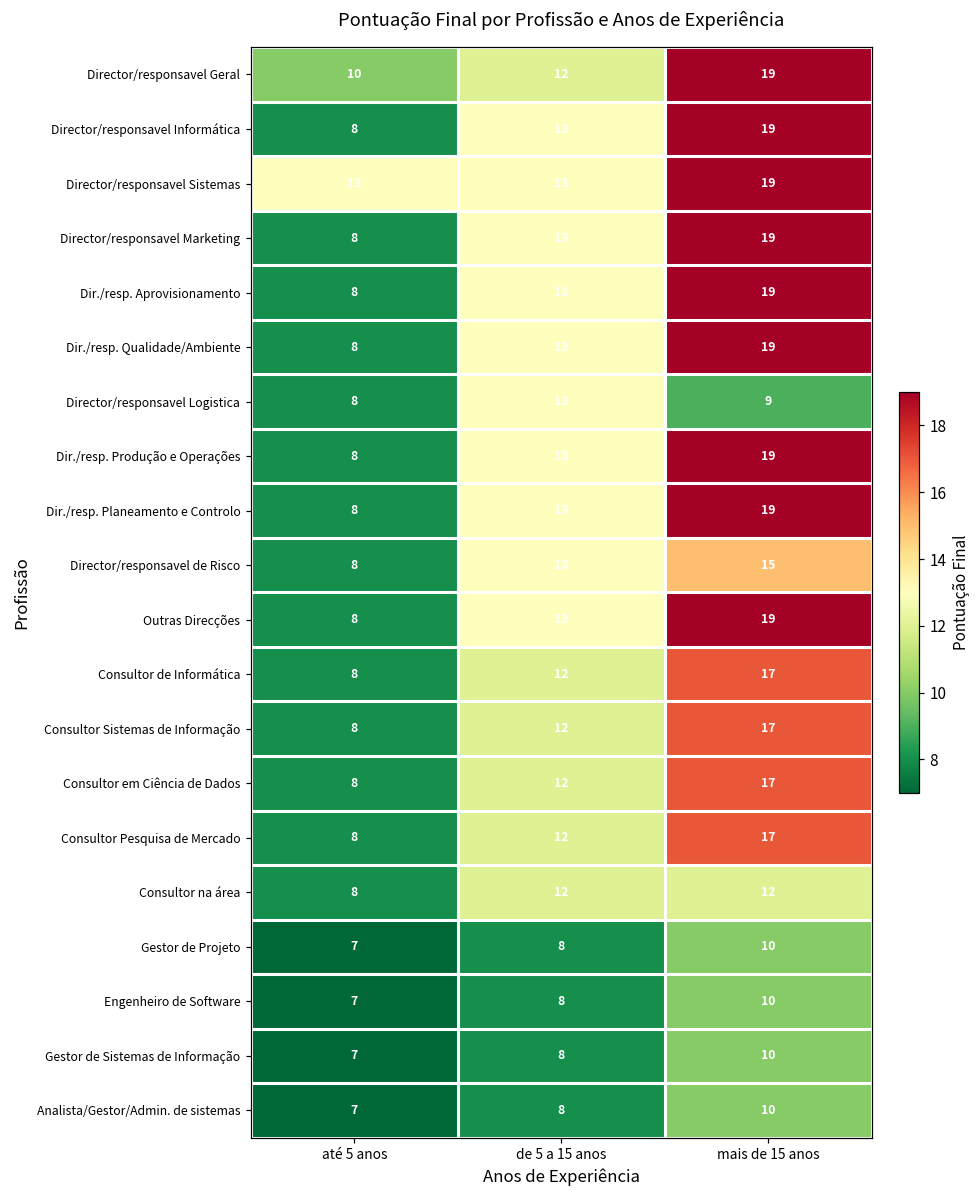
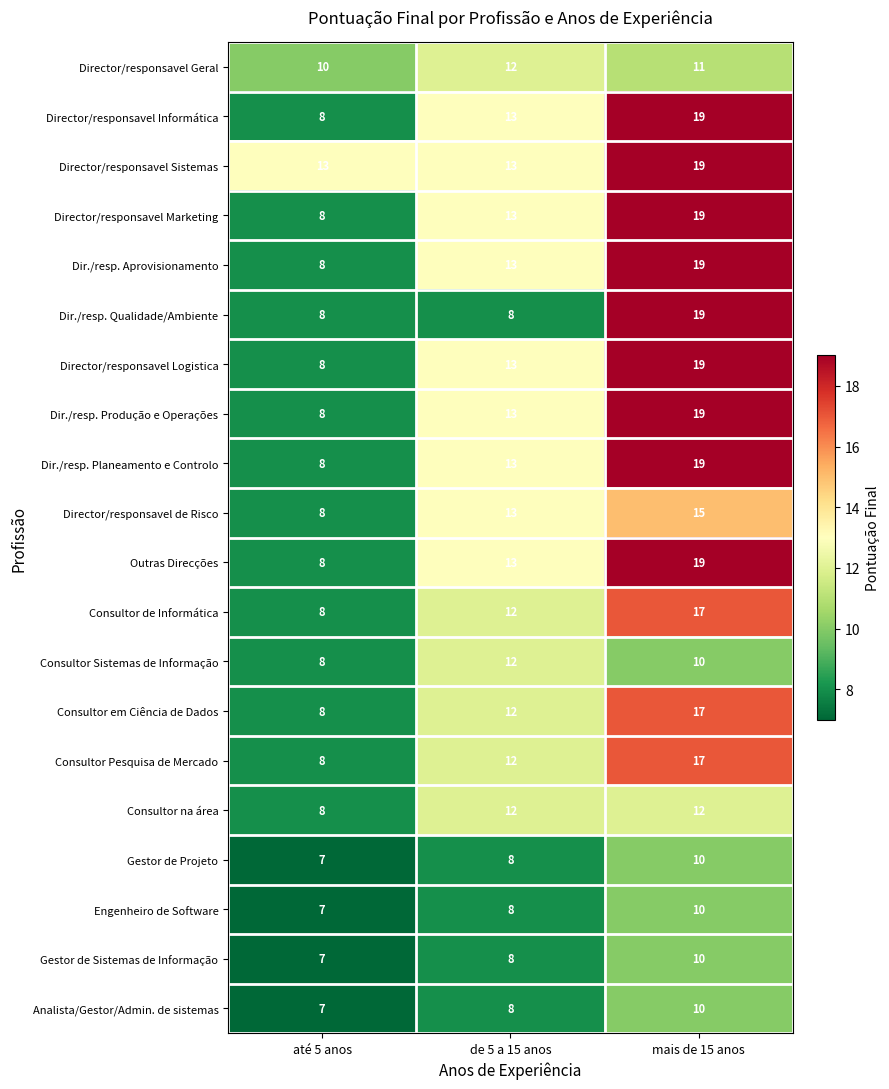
Director/responsavel Geral, mais de 15 anos: 19 -> 11
Dir./resp. Qualidade/Ambiente, de 5 a 15 anos: 13 -> 8
Director/responsavel Logistica, mais de 15 anos: 9 -> 19
Consultor Sistemas de Informação, mais de 15 anos: 17 -> 10
